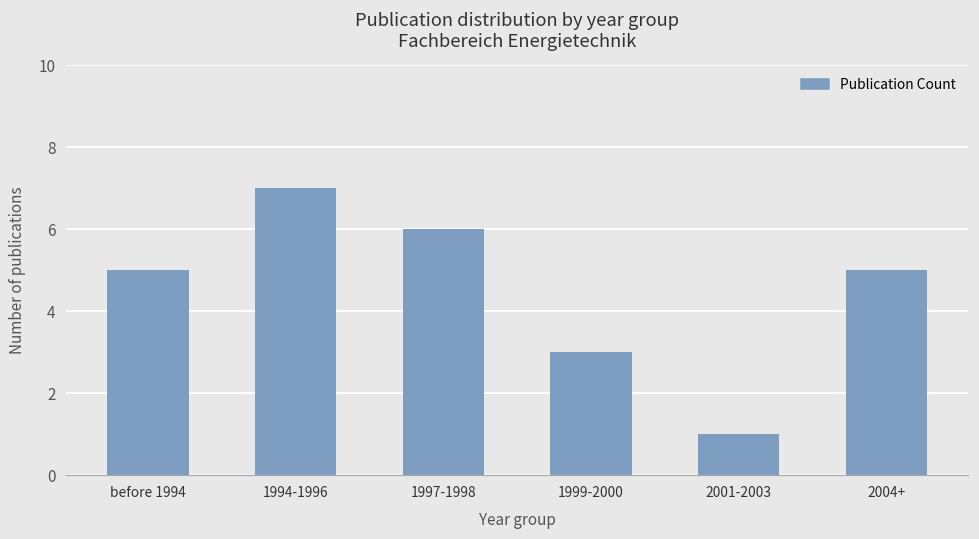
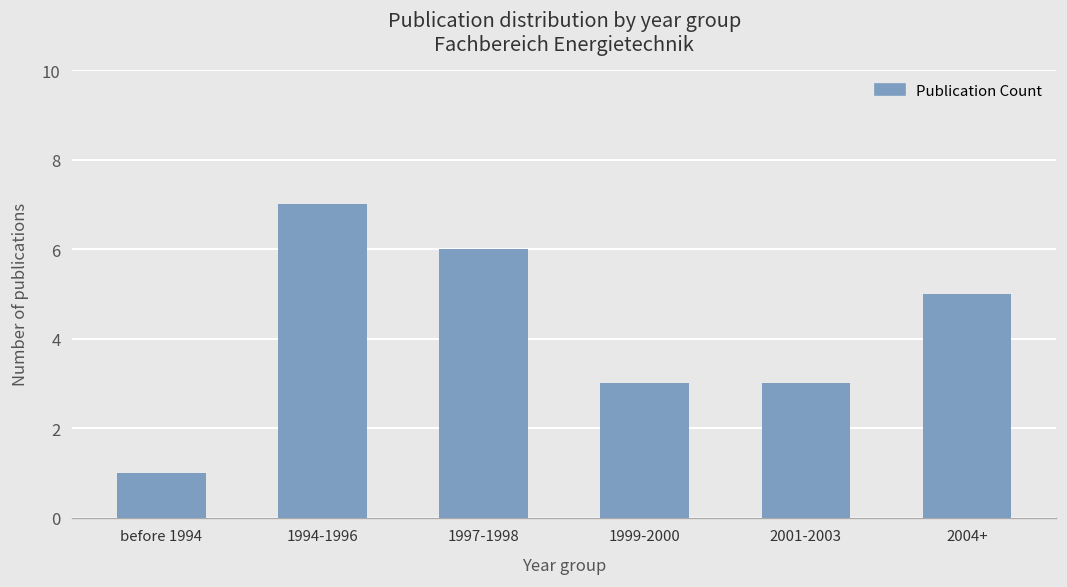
before 1994: 5 -> 1
2001-2003: 1 -> 3
